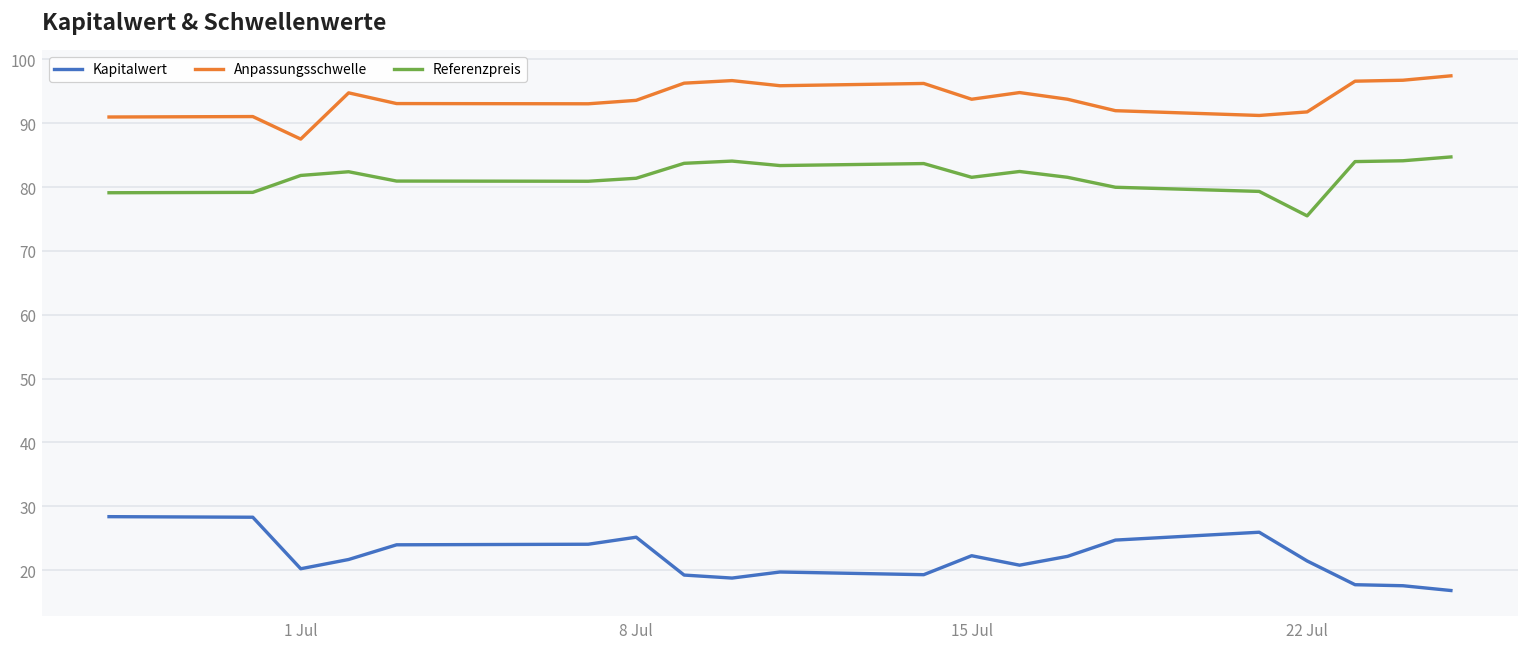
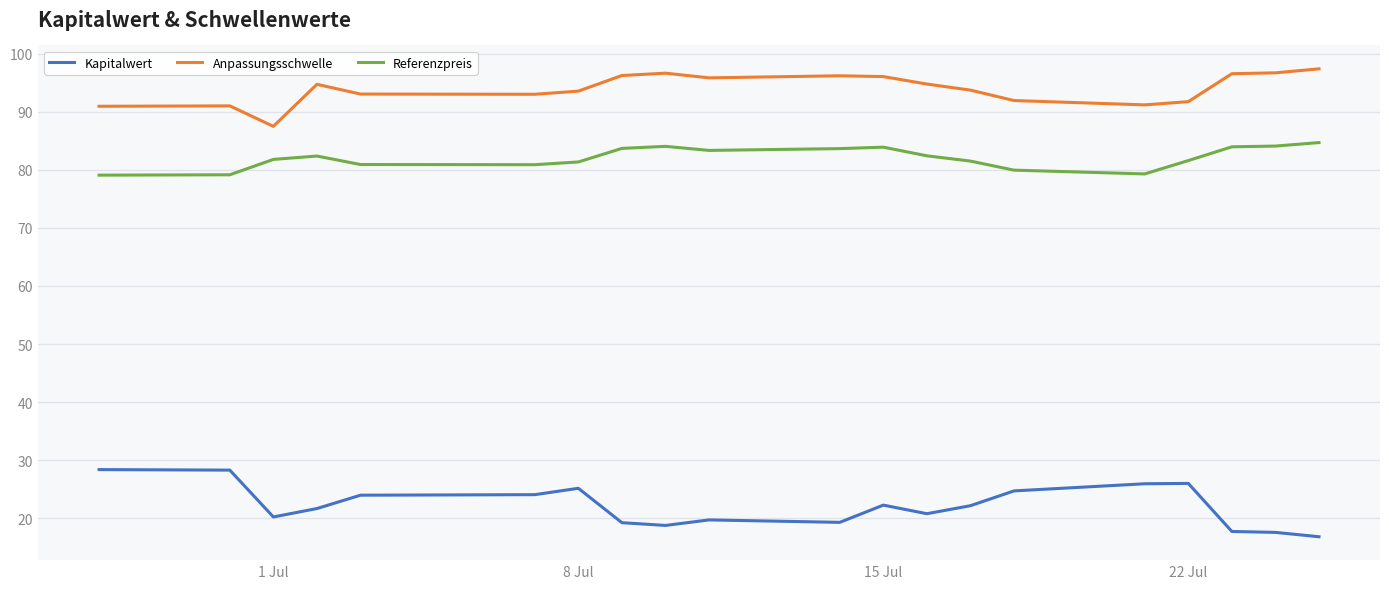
Anpassungsschwelle, 15 Jul: 94 -> 96
Referenzpreis, 15 Jul: 82 -> 84
Kapitalwert, 22 Jul: 21 -> 26
Referenzpreis, 22 Jul: 75 -> 82
